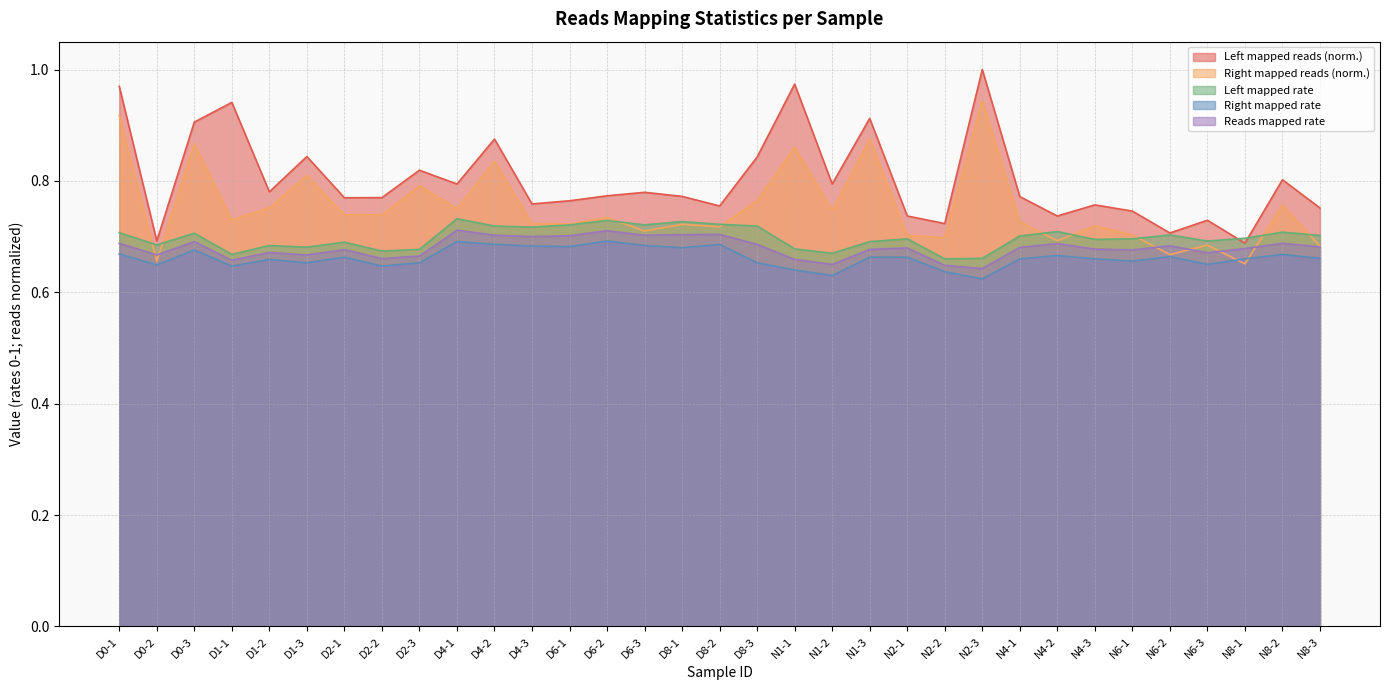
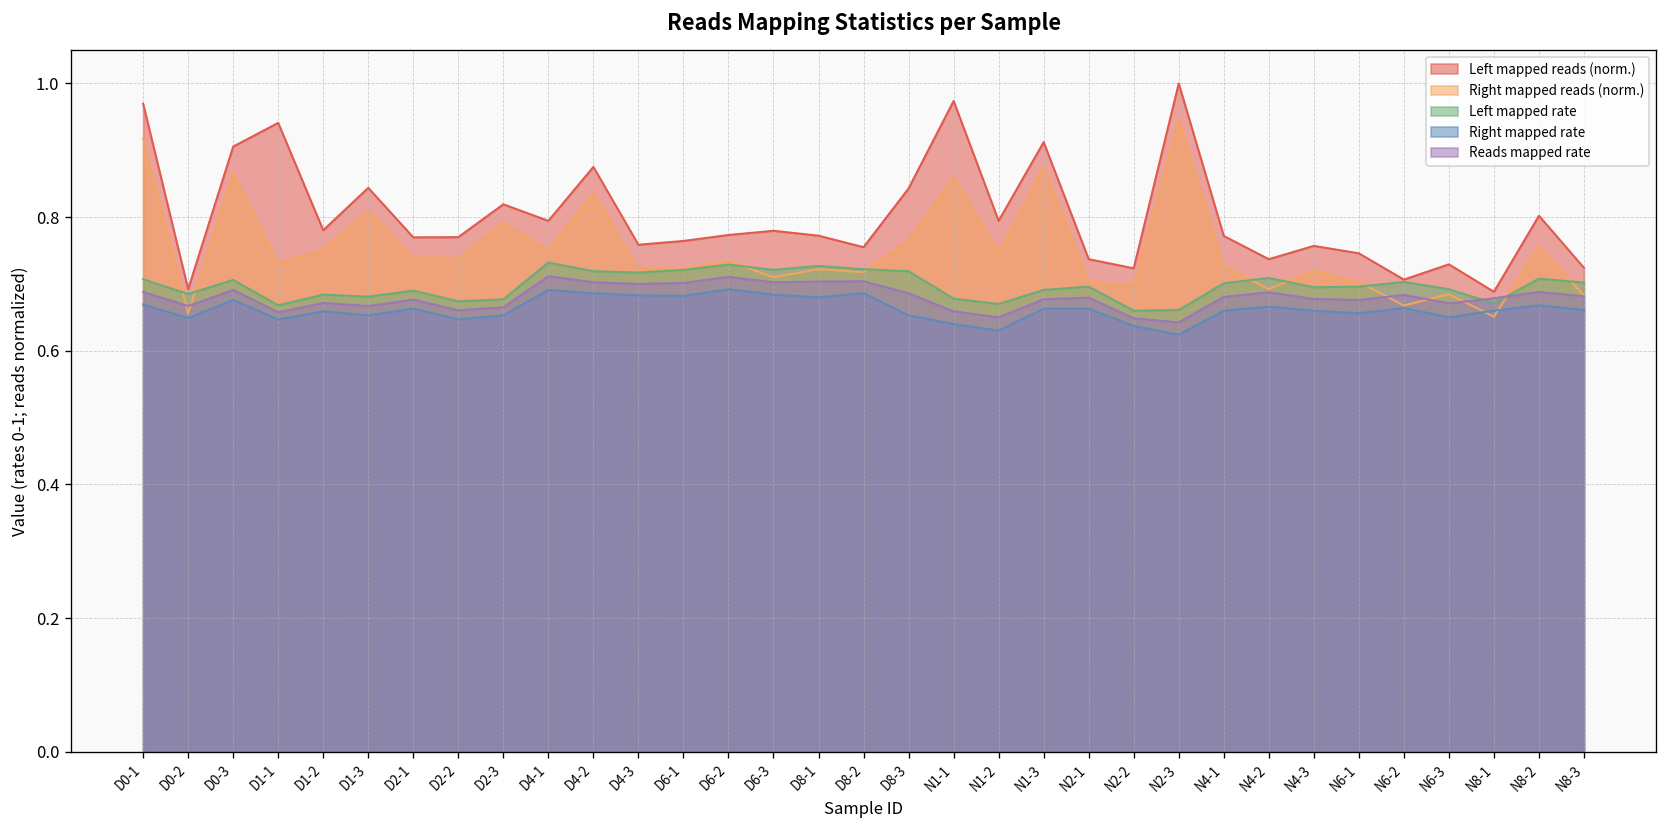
Left mapped rate, N8-1: 0.70 -> 0.67
Left mapped reads (norm.), N8-3: 0.75 -> 0.72
